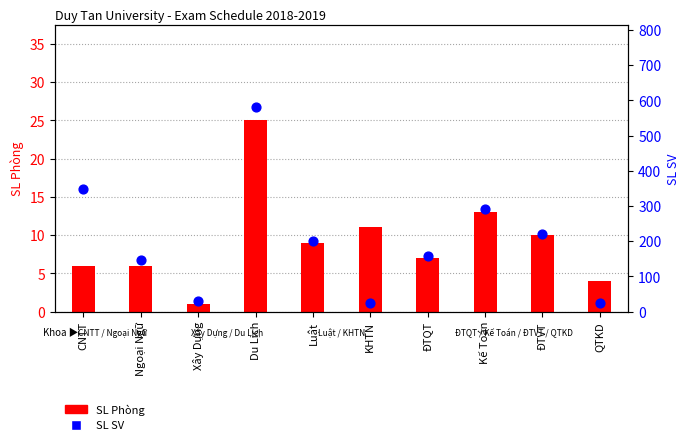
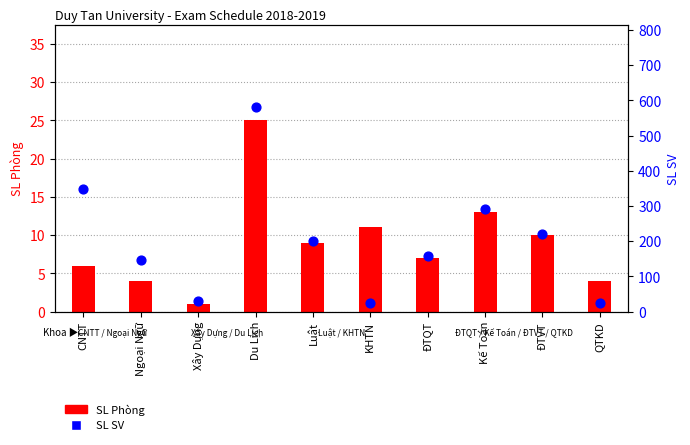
SL Phòng, Ngoại Ngữ: 6 -> 4
